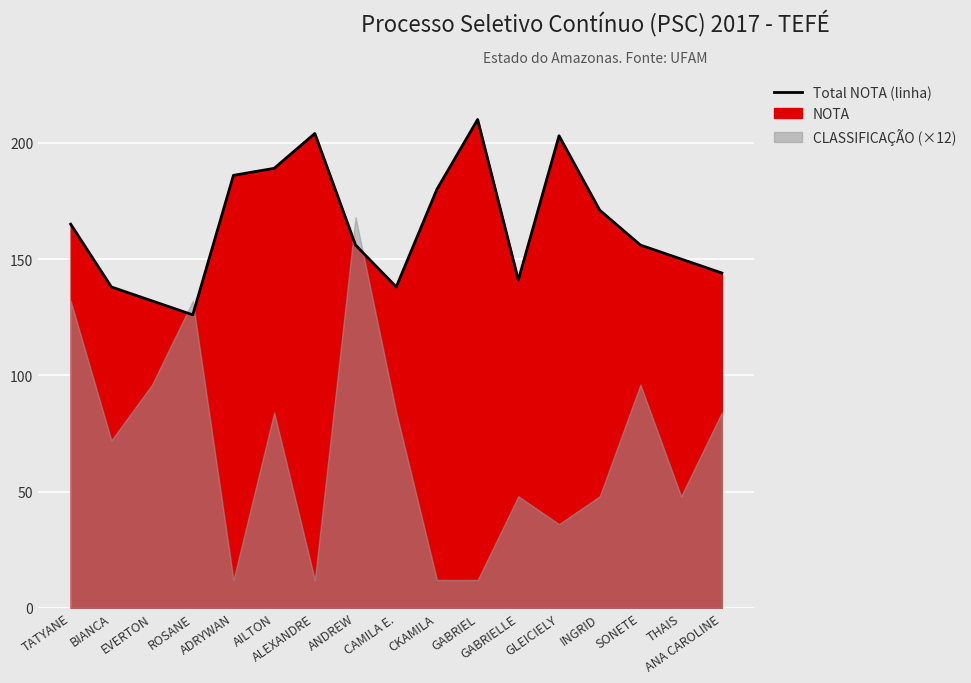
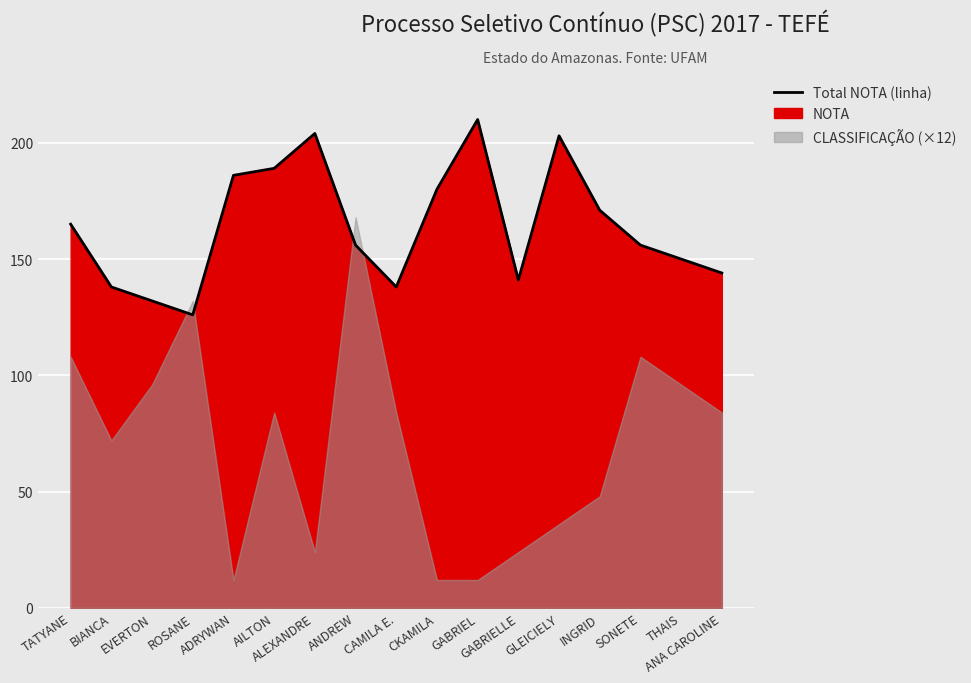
CLASSIFICAÇÃO (×12), TATYANE: 132 -> 108
CLASSIFICAÇÃO (×12), ALEXANDRE: 12 -> 24
CLASSIFICAÇÃO (×12), GABRIELLE: 48 -> 24
CLASSIFICAÇÃO (×12), SONETE: 96 -> 108
CLASSIFICAÇÃO (×12), THAIS: 48 -> 96
